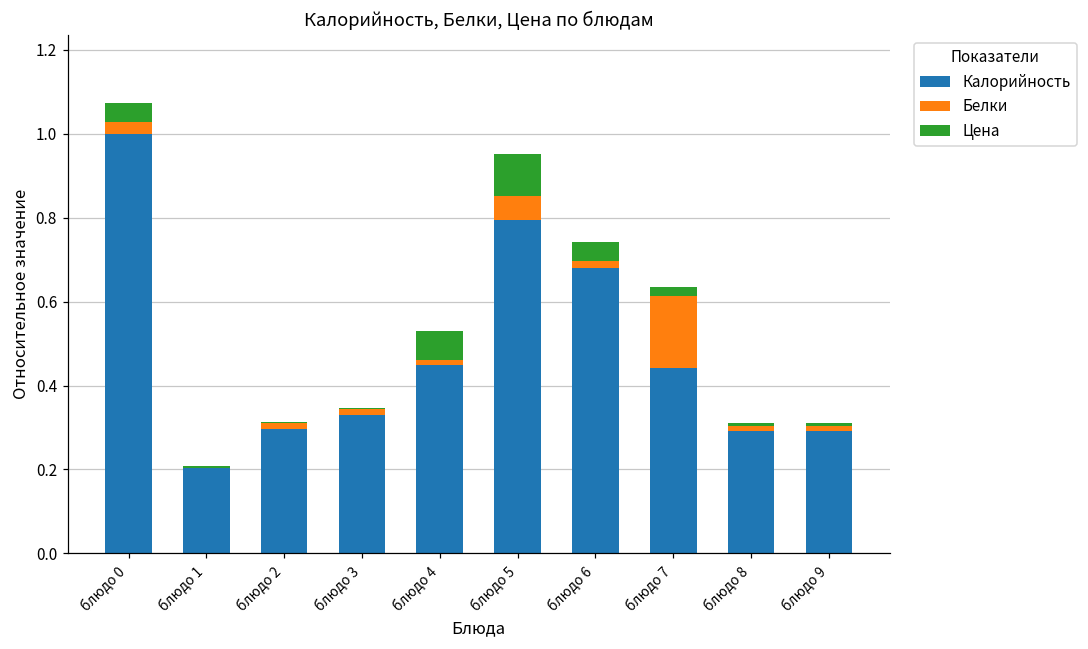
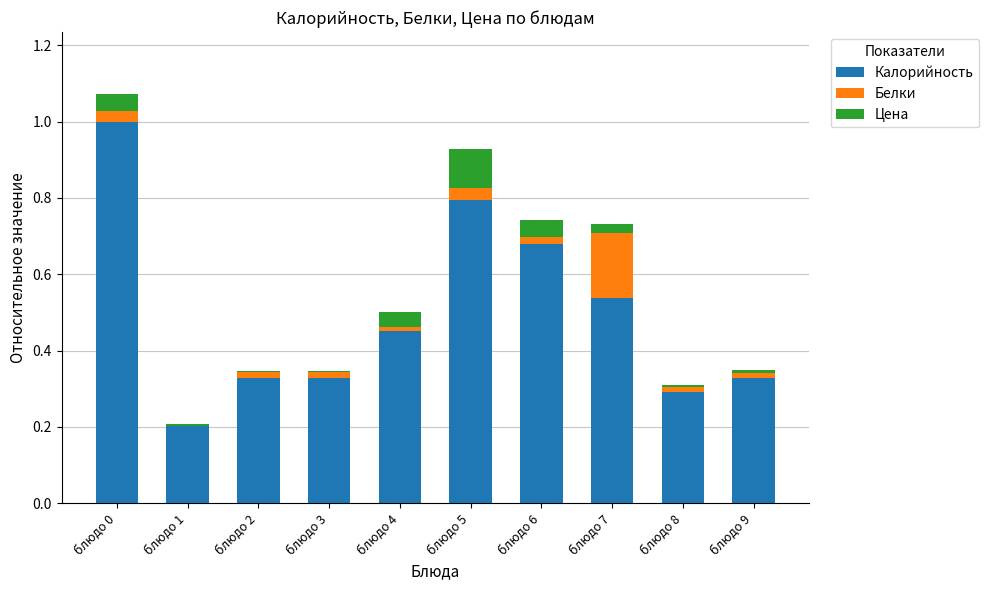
Калорийность, блюдо 2: 0.30 -> 0.33
Цена, блюдо 4: 0.07 -> 0.04
Белки, блюдо 5: 0.06 -> 0.03
Калорийность, блюдо 7: 0.44 -> 0.54
Калорийность, блюдо 9: 0.29 -> 0.33
